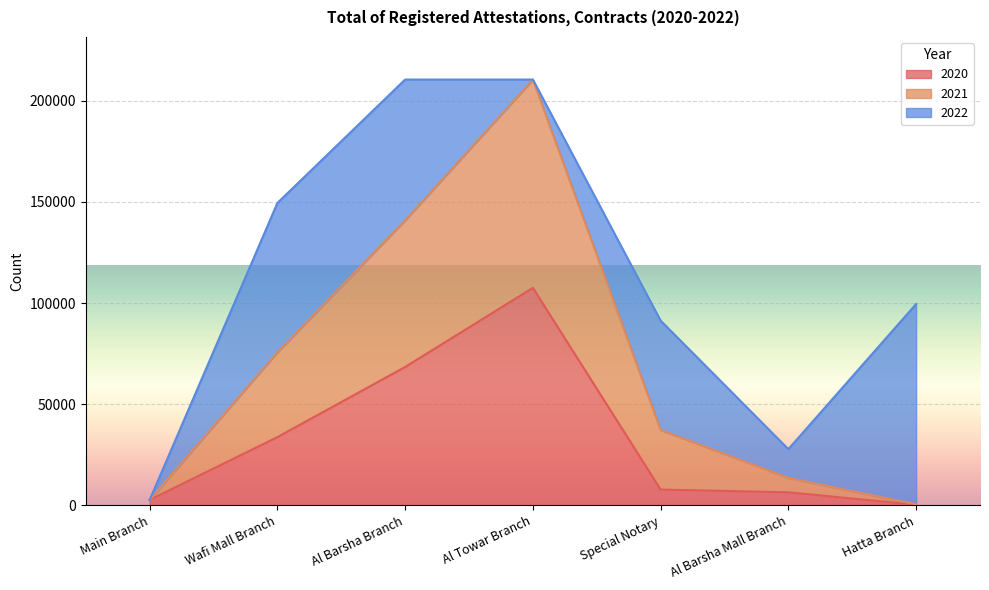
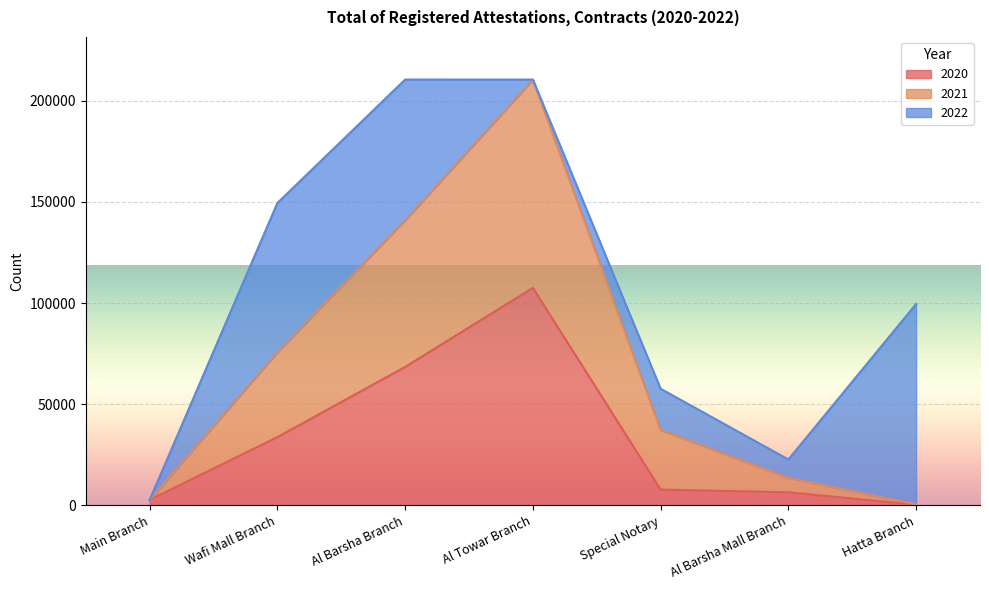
2022, Special Notary: 54000 -> 20000
2022, Al Barsha Mall Branch: 14000 -> 9000
